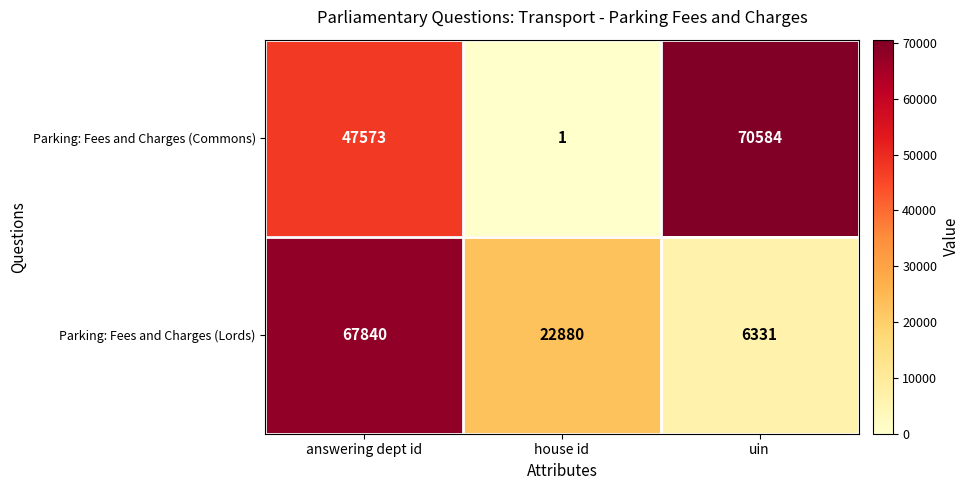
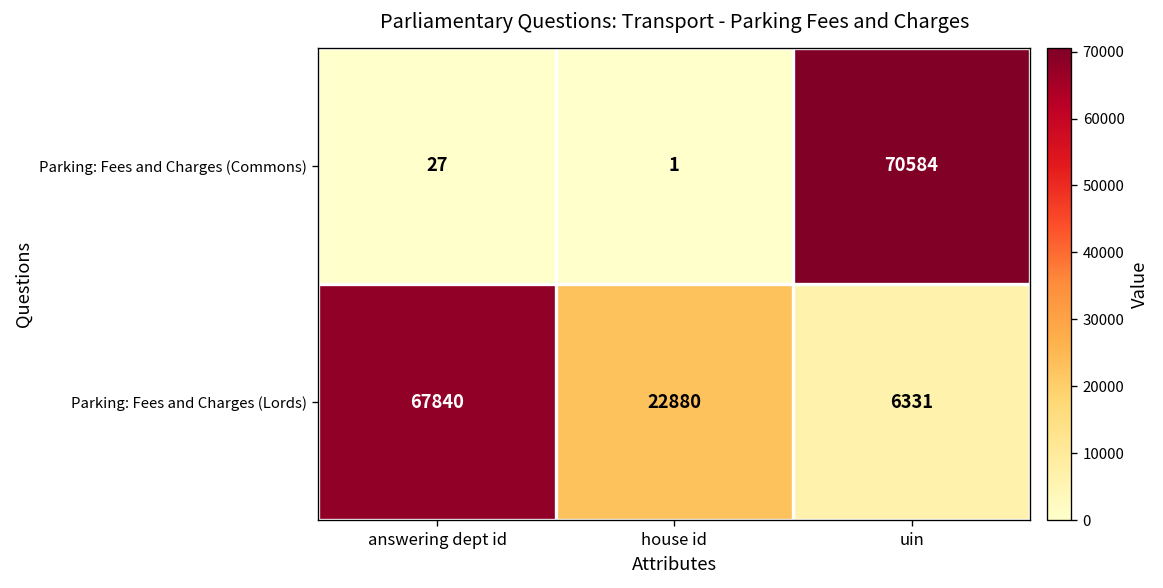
Parking: Fees and Charges (Commons), answering dept id: 47573 -> 27
